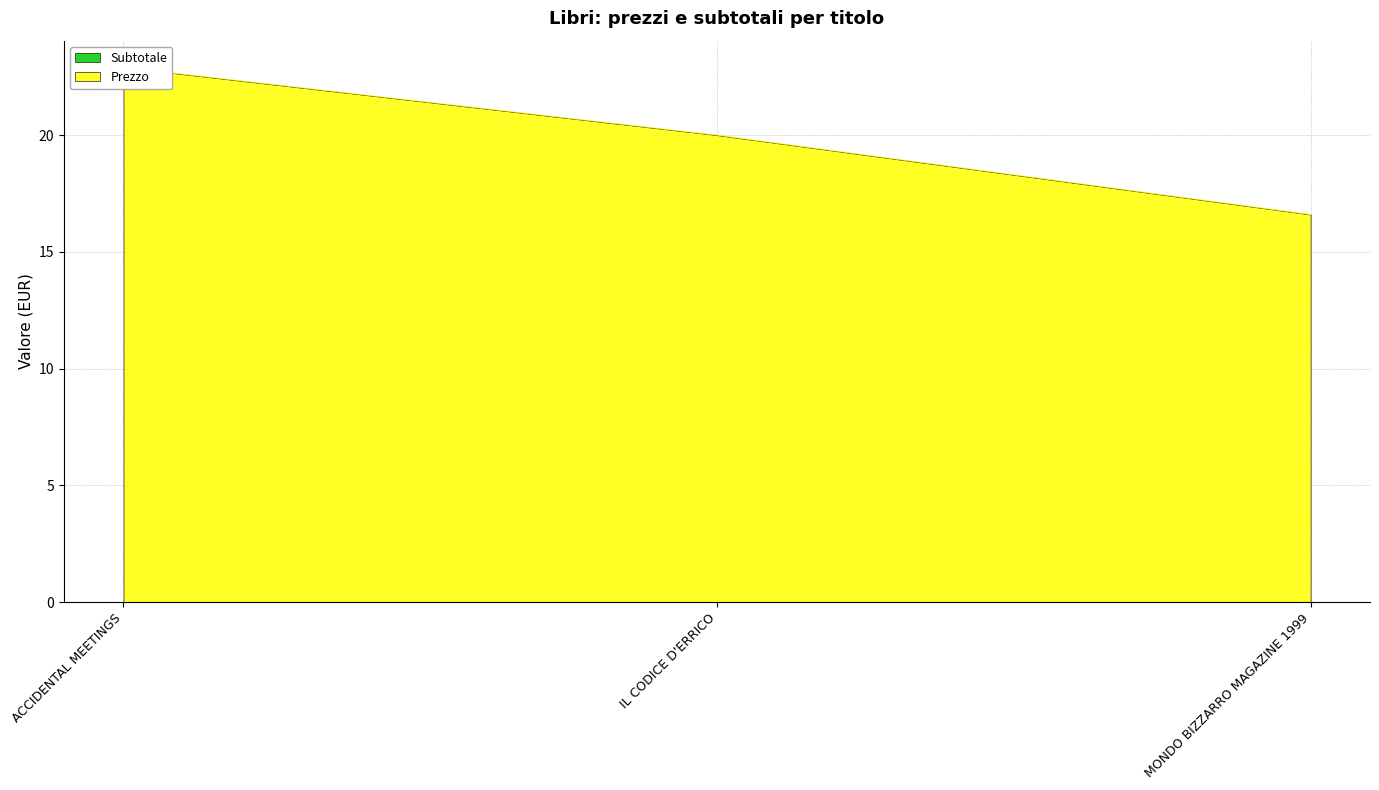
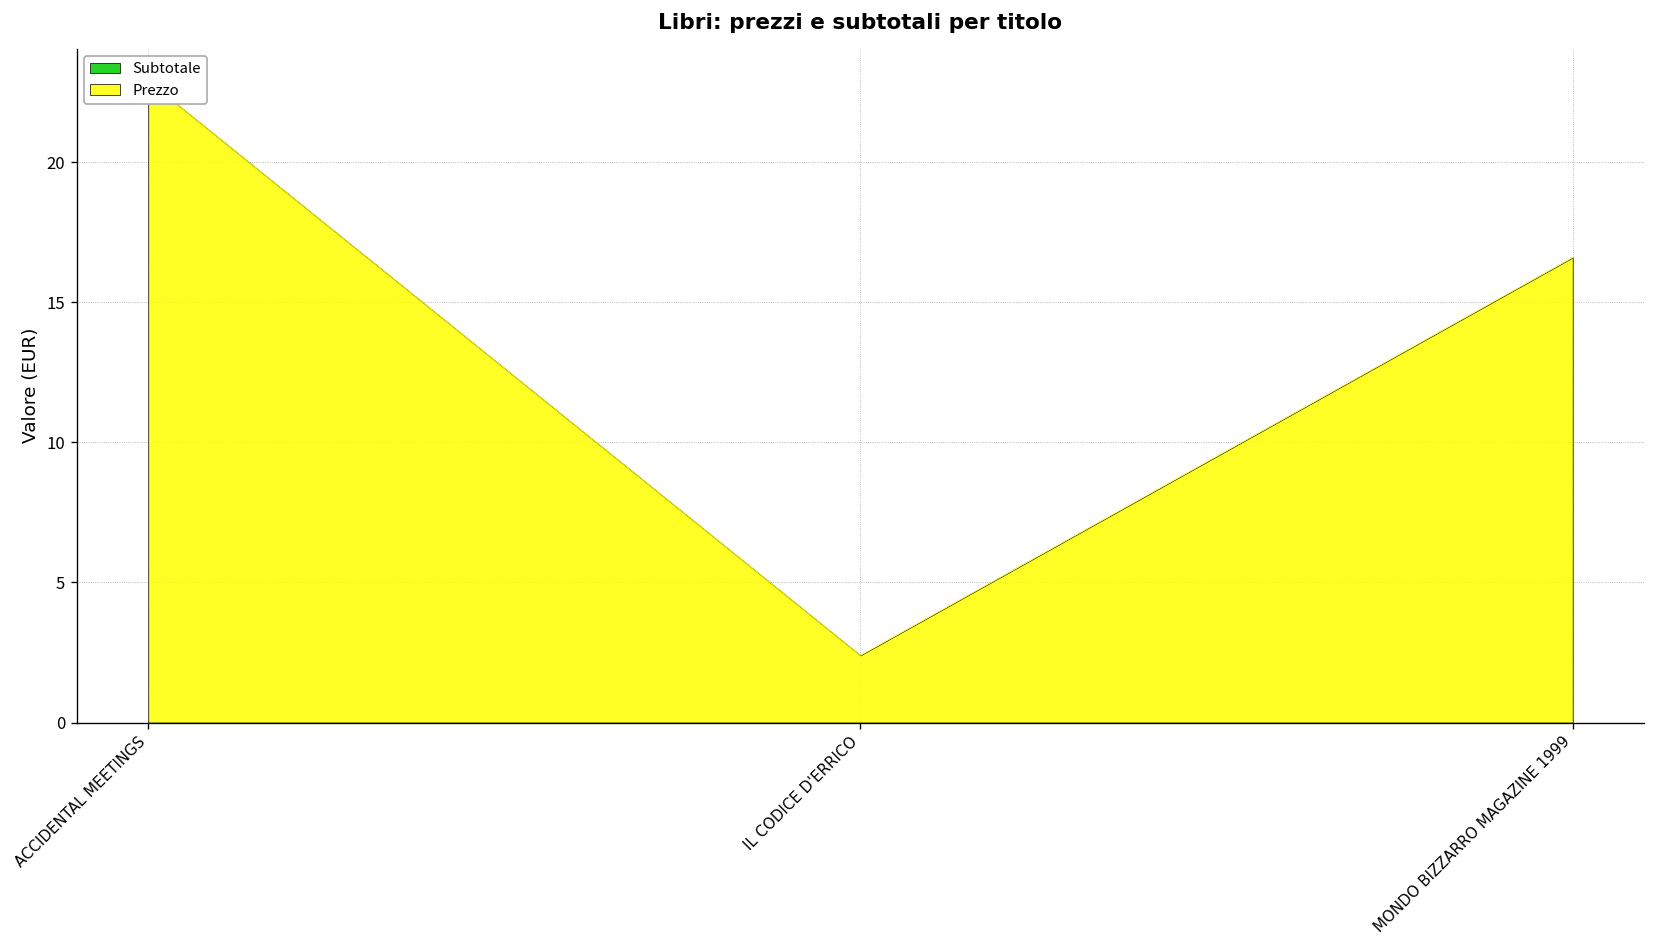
Prezzo, IL CODICE D'ERRICO: 20.0 -> 2.4
